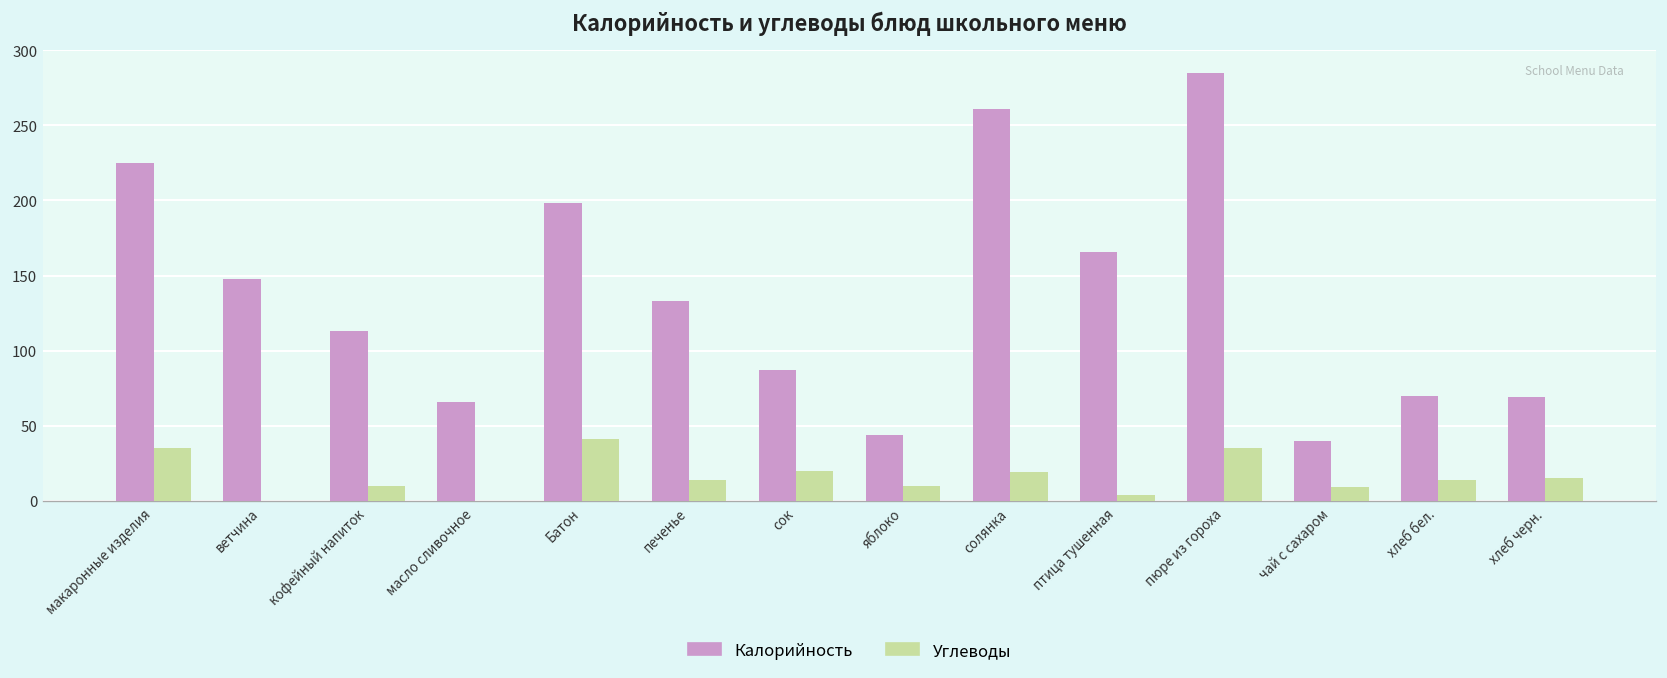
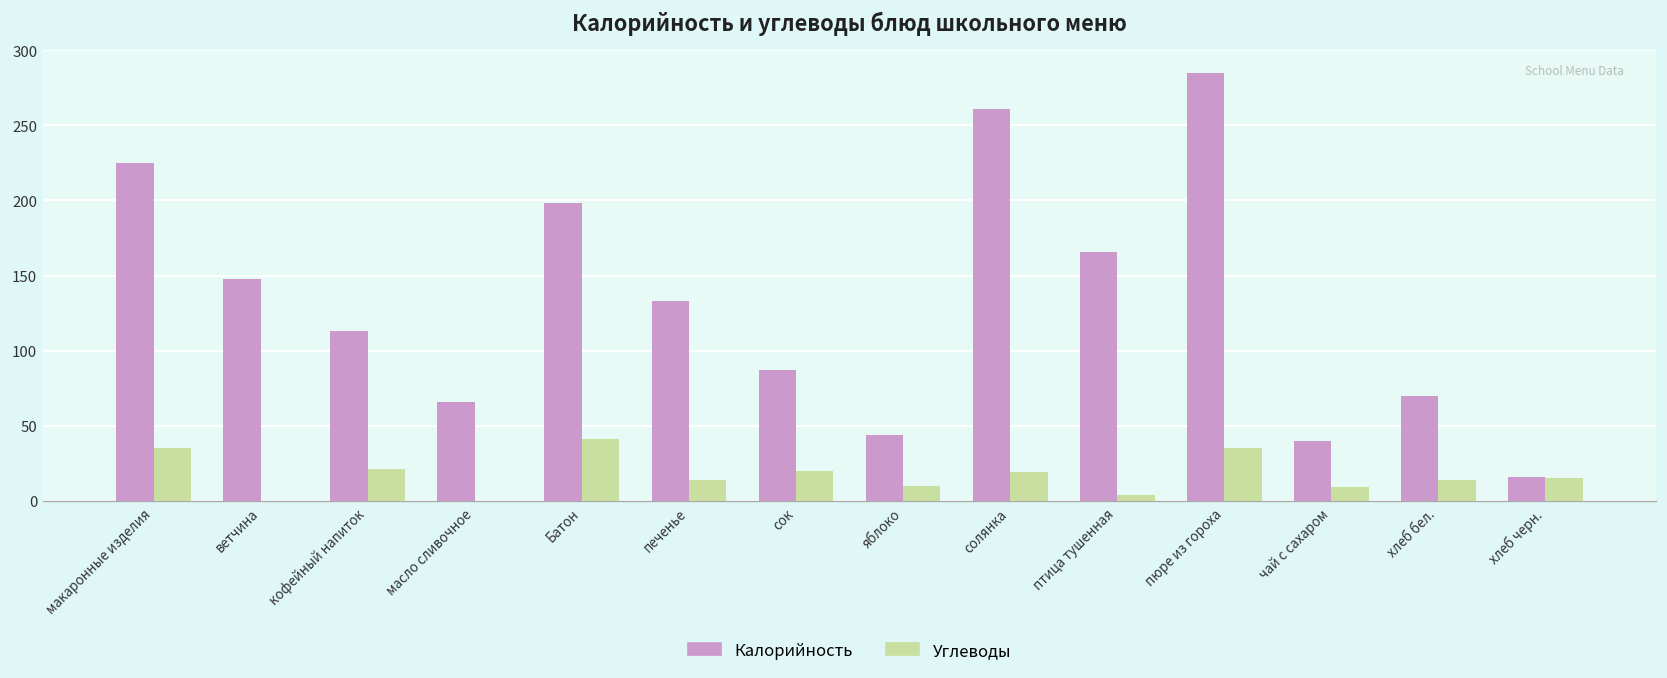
Углеводы, кофейный напиток: 10 -> 21
Калорийность, хлеб черн.: 69 -> 16
